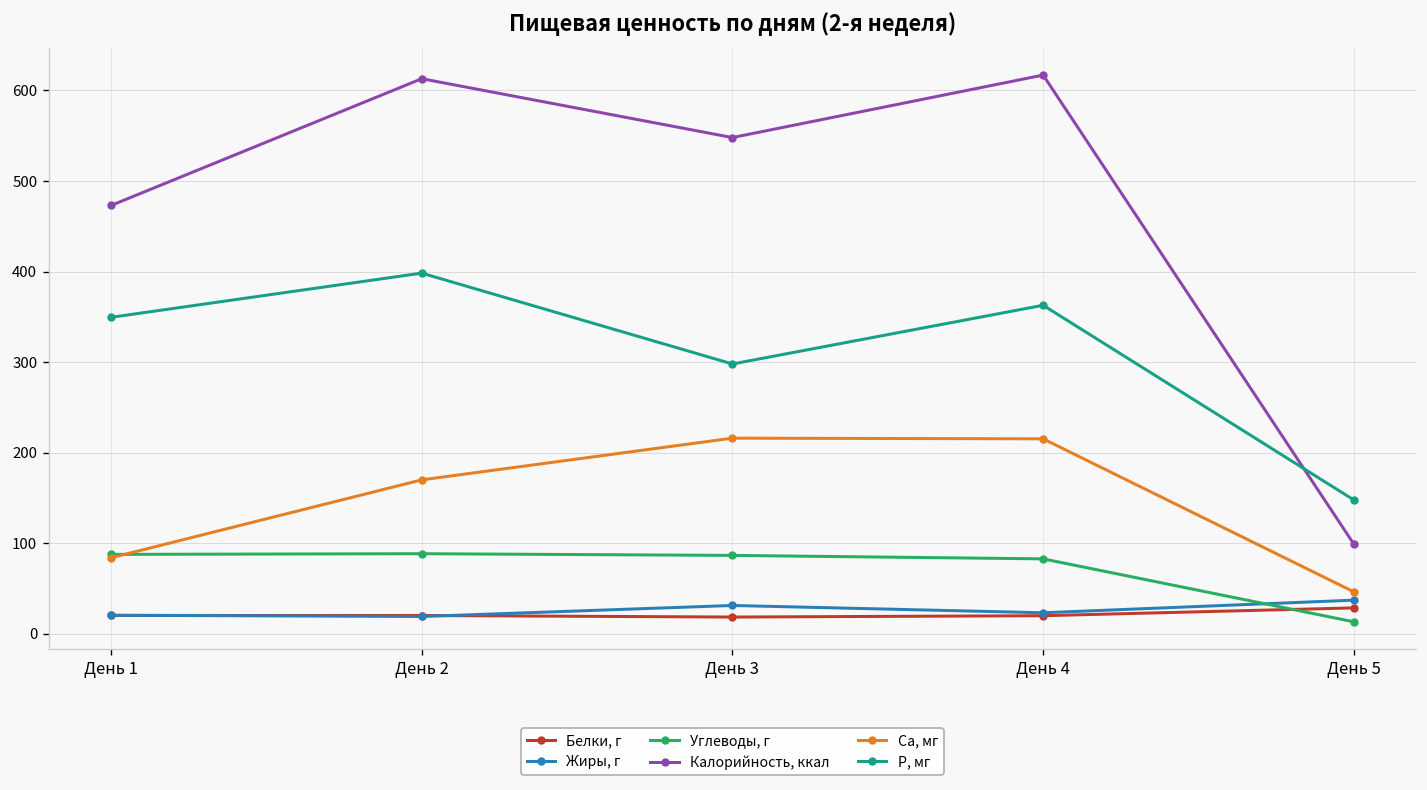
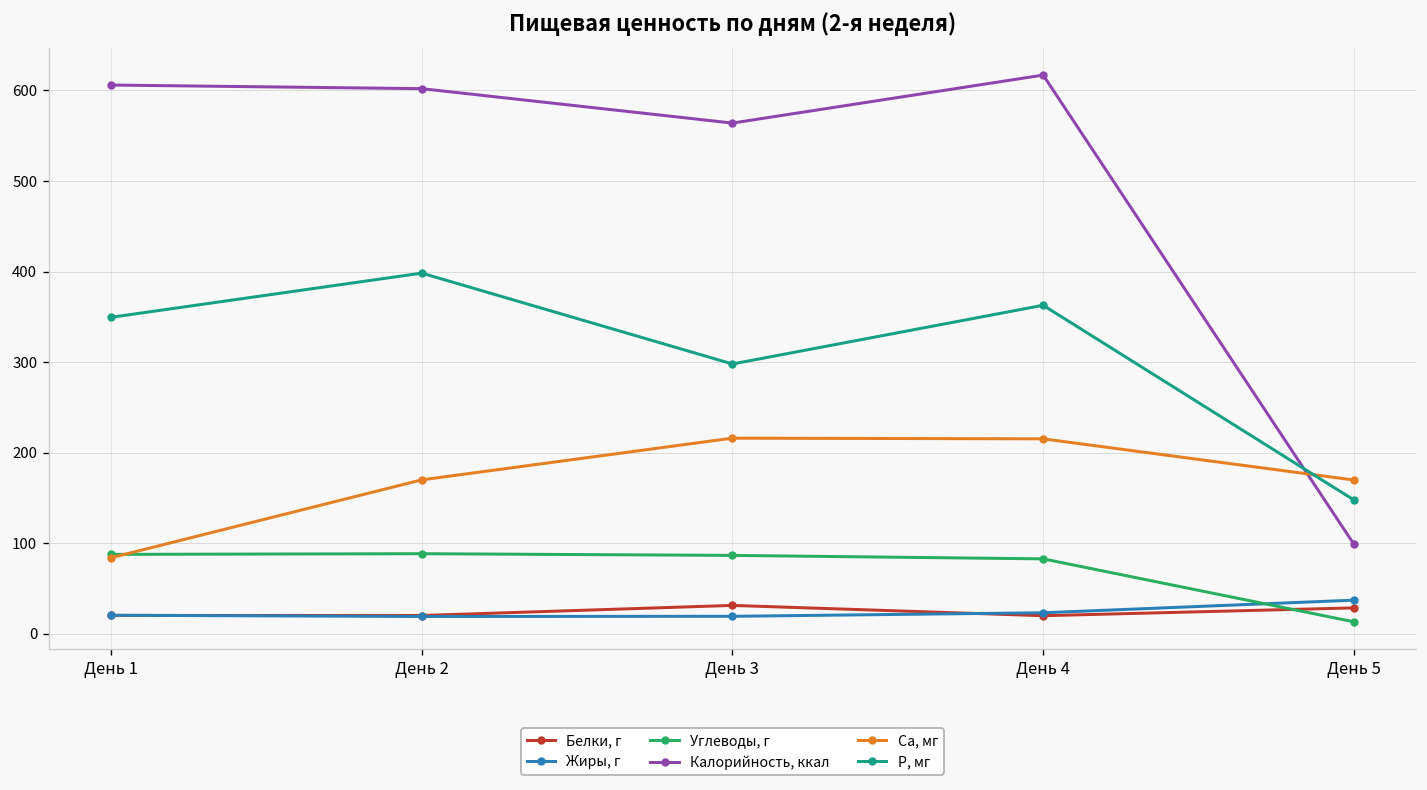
Калорийность, ккал, День 1: 470 -> 610
Калорийность, ккал, День 2: 610 -> 600
Белки, г, День 3: 20 -> 30
Жиры, г, День 3: 30 -> 20
Калорийность, ккал, День 3: 550 -> 560
Ca, мг, День 5: 50 -> 170
